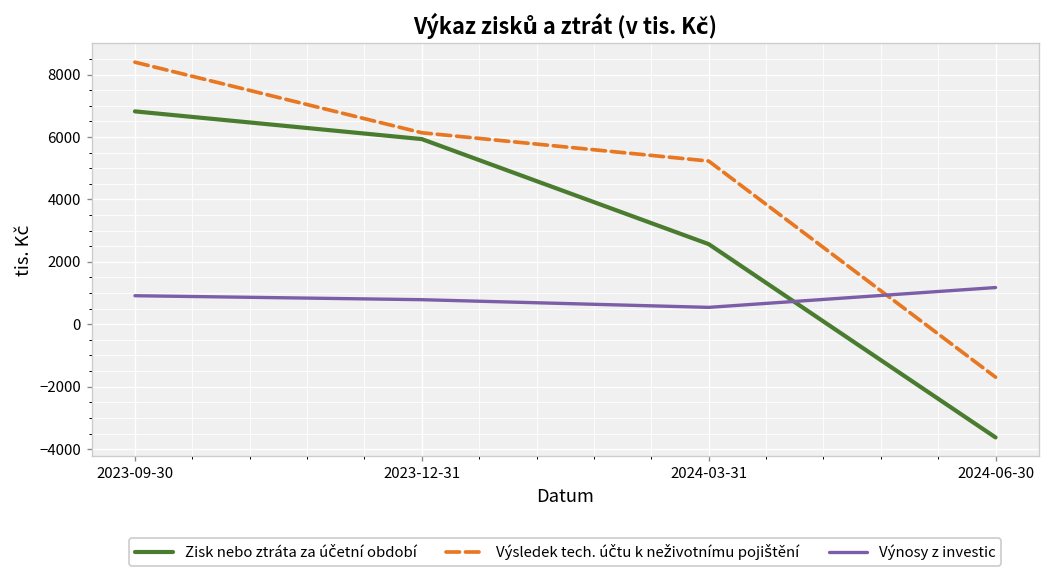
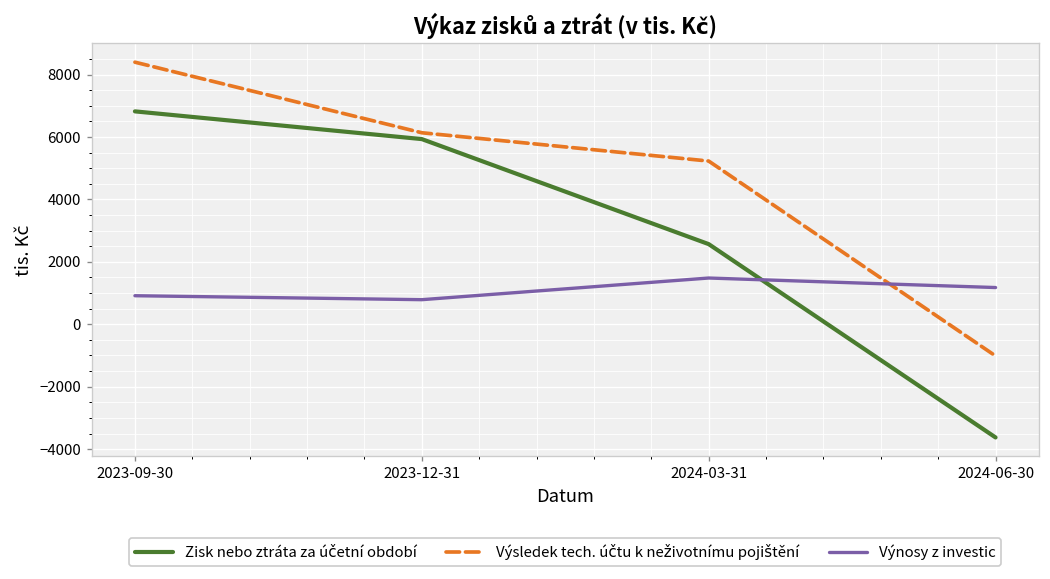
Výnosy z investic, 2024-03-31: 500 -> 1500
Výsledek tech. účtu k neživotnímu pojištění, 2024-06-30: -1700 -> -1000
